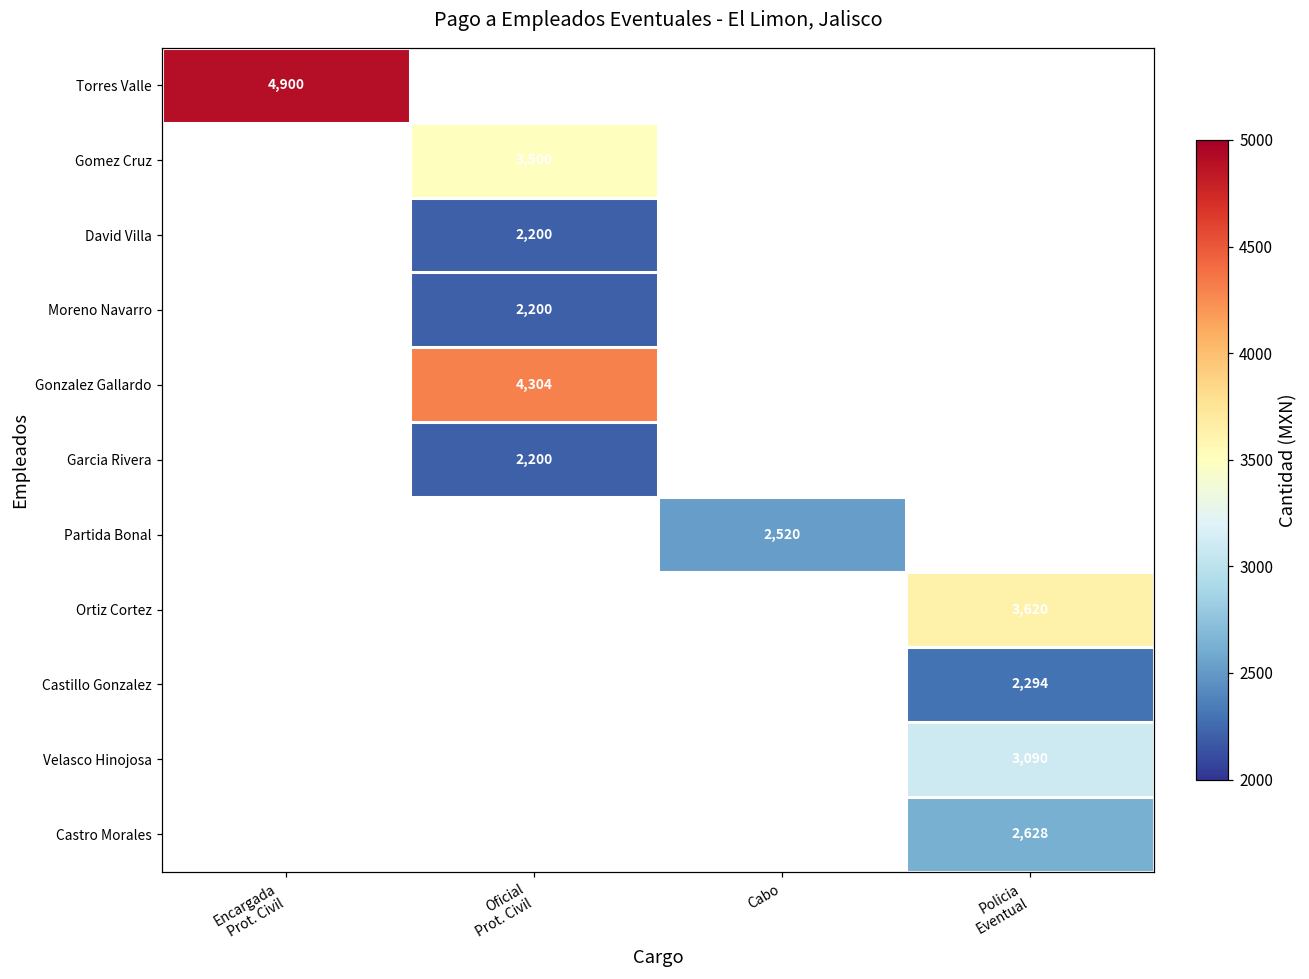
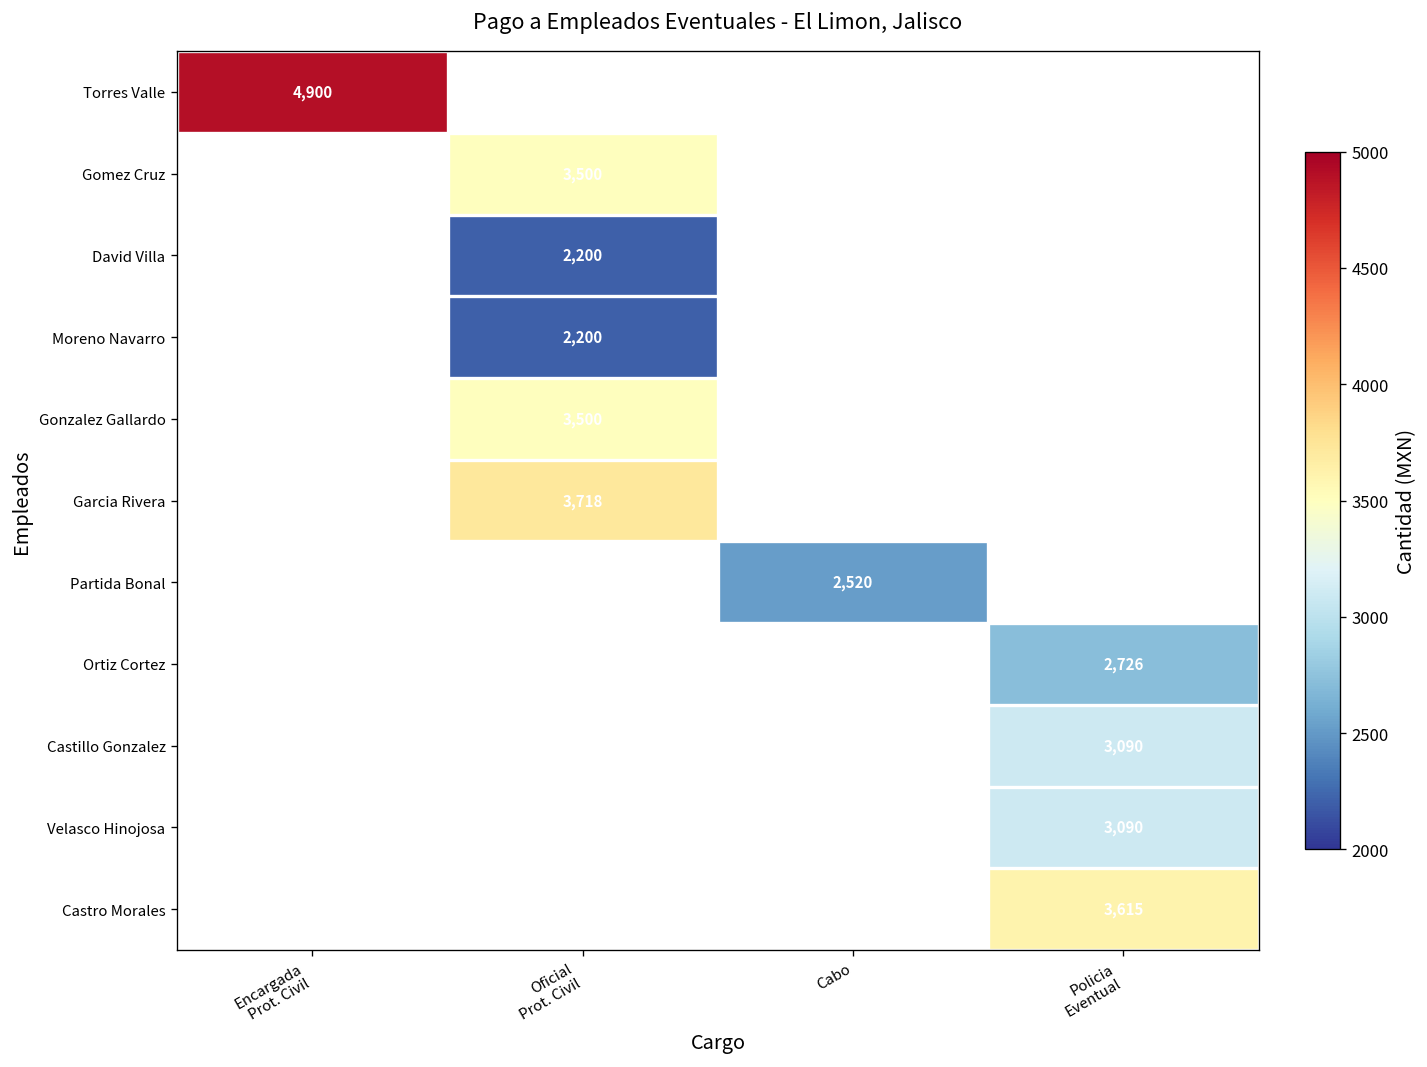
Gonzalez Gallardo, Oficial Prot. Civil: 4,304 -> 3,500
Garcia Rivera, Oficial Prot. Civil: 2,200 -> 3,718
Ortiz Cortez, Policia Eventual: 3,620 -> 2,726
Castillo Gonzalez, Policia Eventual: 2,294 -> 3,090
Castro Morales, Policia Eventual: 2,628 -> 3,615
